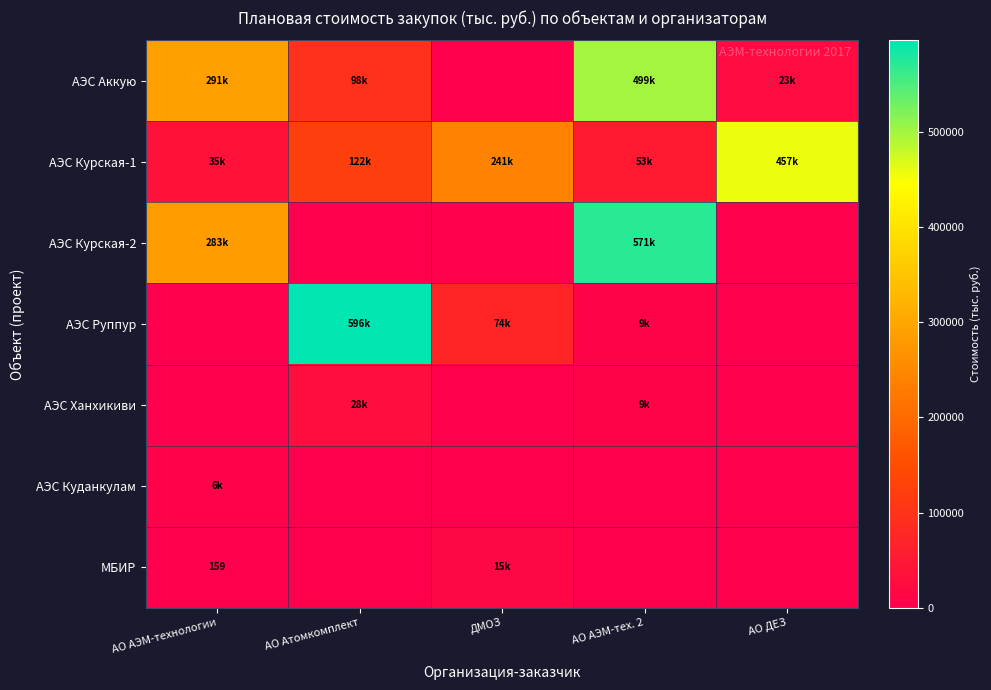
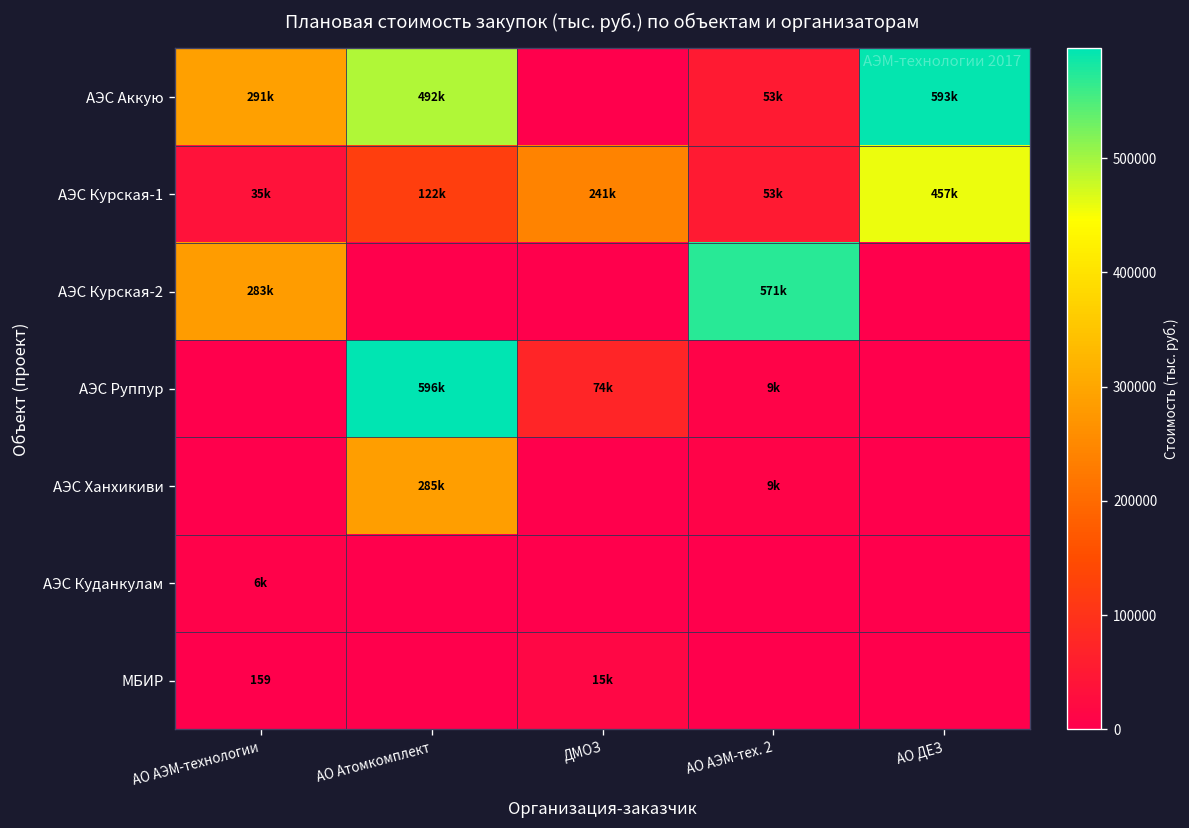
АЭС Аккую, АО Атомкомплект: 98k -> 492k
АЭС Аккую, АО АЭМ-тех. 2: 499k -> 53k
АЭС Аккую, АО ДЕЗ: 23k -> 593k
АЭС Ханхикиви, АО Атомкомплект: 28k -> 285k
